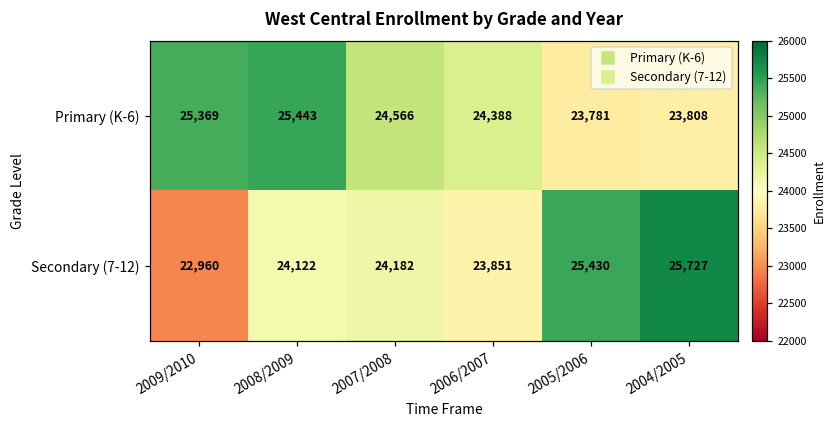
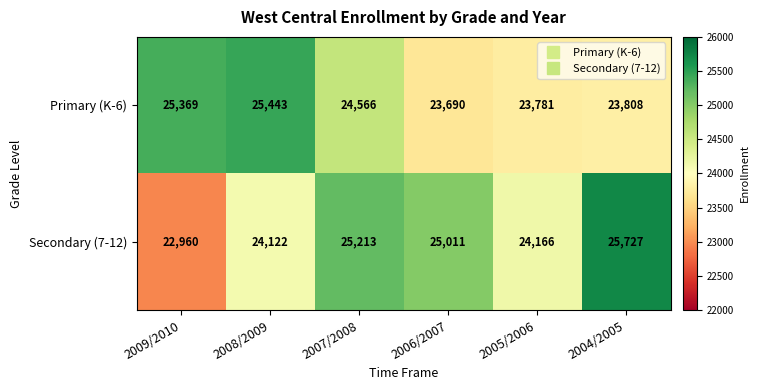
Primary (K-6), 2006/2007: 24,388 -> 23,690
Secondary (7-12), 2007/2008: 24,182 -> 25,213
Secondary (7-12), 2006/2007: 23,851 -> 25,011
Secondary (7-12), 2005/2006: 25,430 -> 24,166
